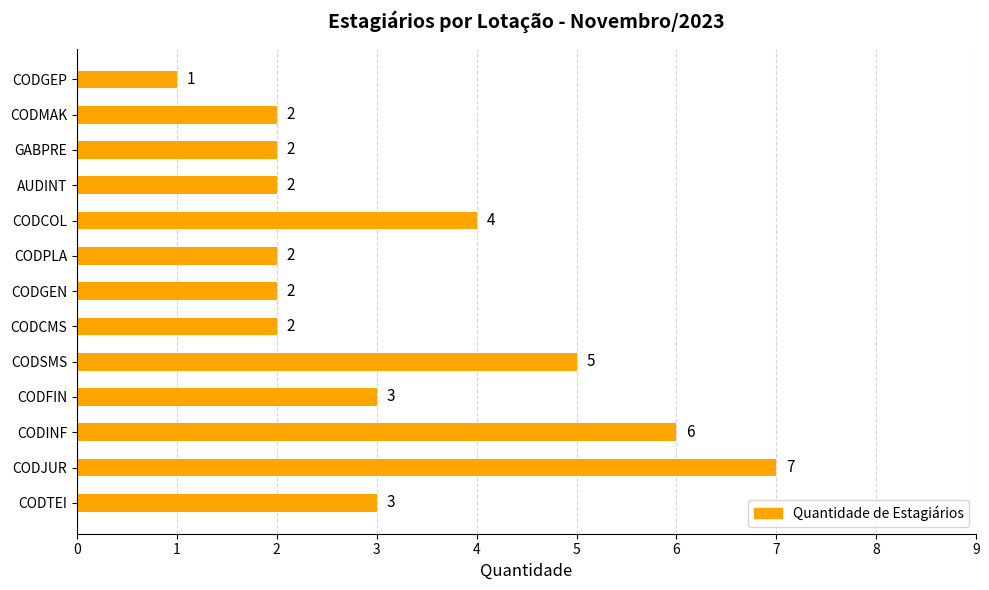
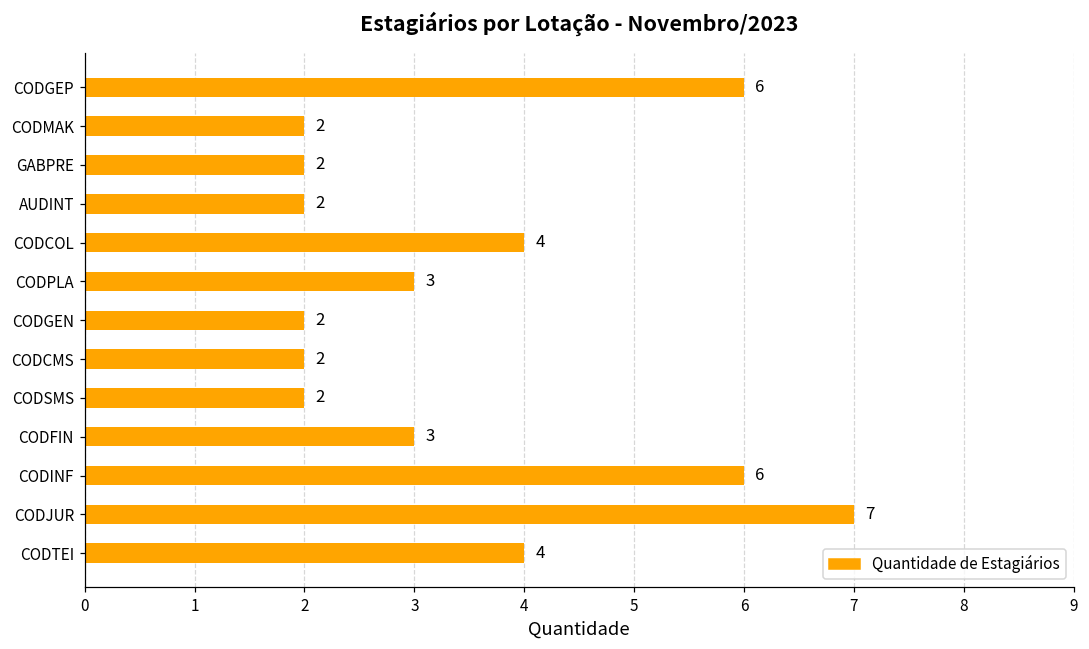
CODGEP: 1 -> 6
CODPLA: 2 -> 3
CODSMS: 5 -> 2
CODTEI: 3 -> 4
